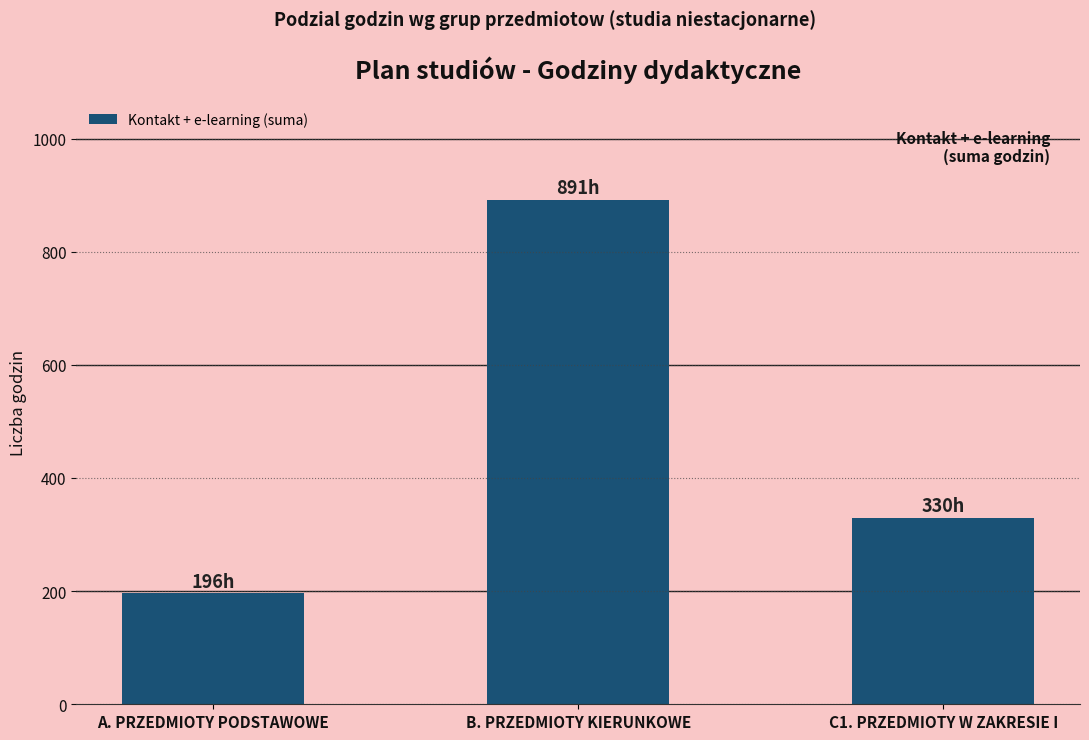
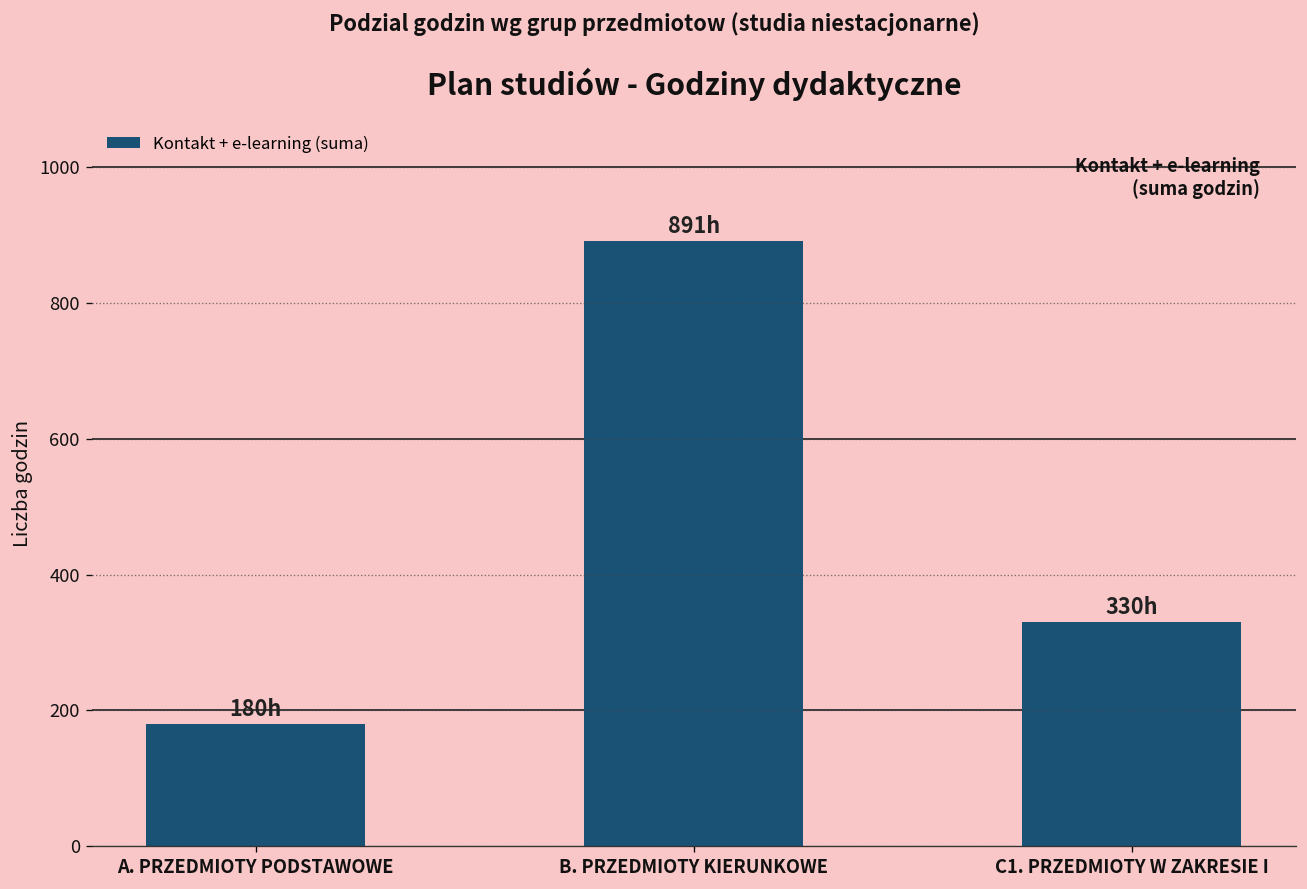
A. PRZEDMIOTY PODSTAWOWE: 196h -> 180h
